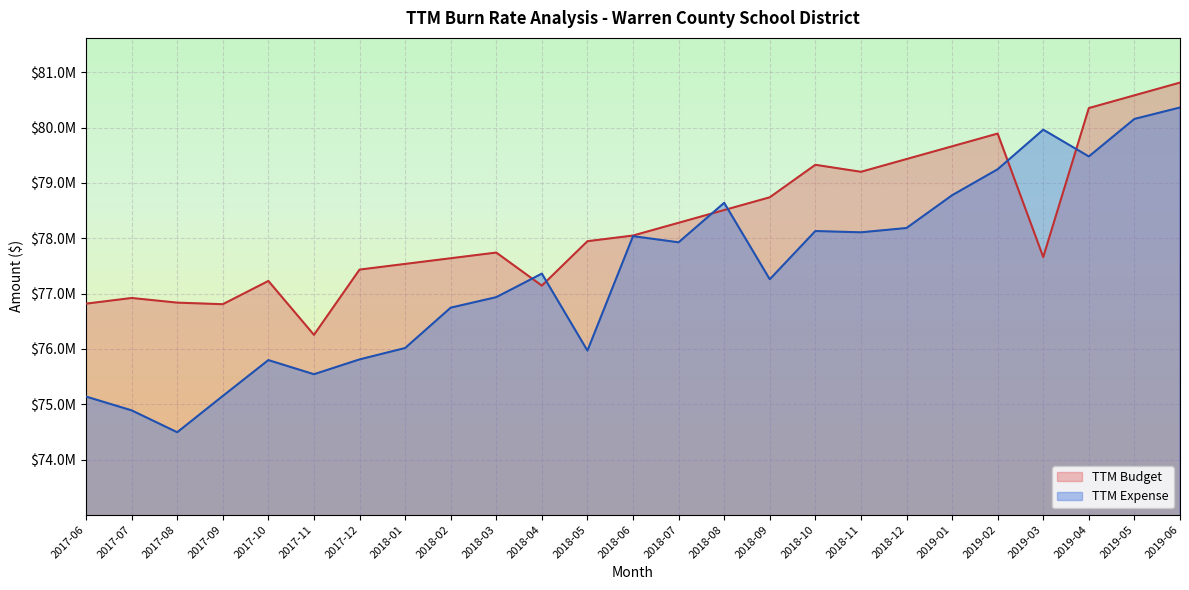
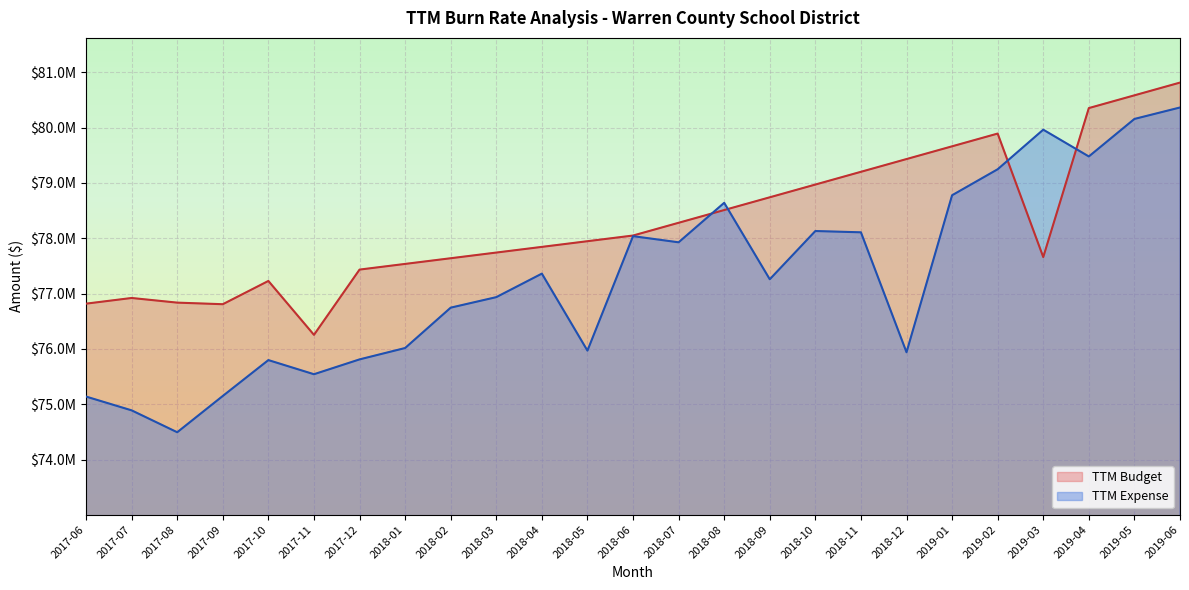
TTM Budget, 2018-04: $77100000 -> $77800000
TTM Budget, 2018-10: $79300000 -> $79000000
TTM Expense, 2018-12: $78200000 -> $75900000
